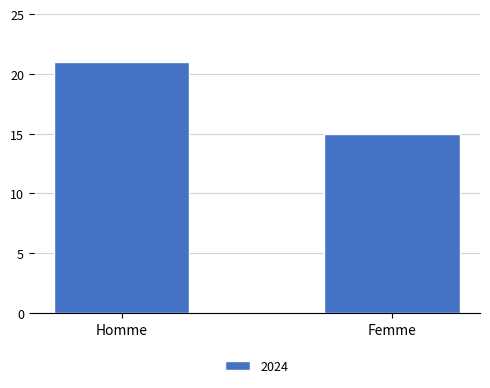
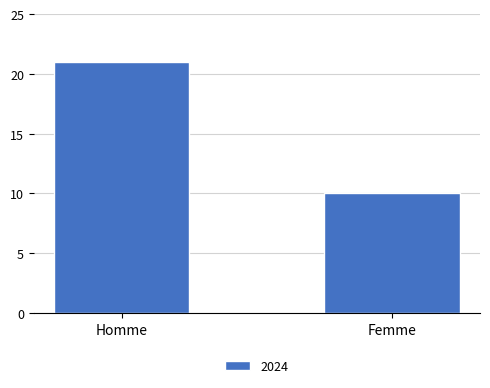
Femme: 15 -> 10
